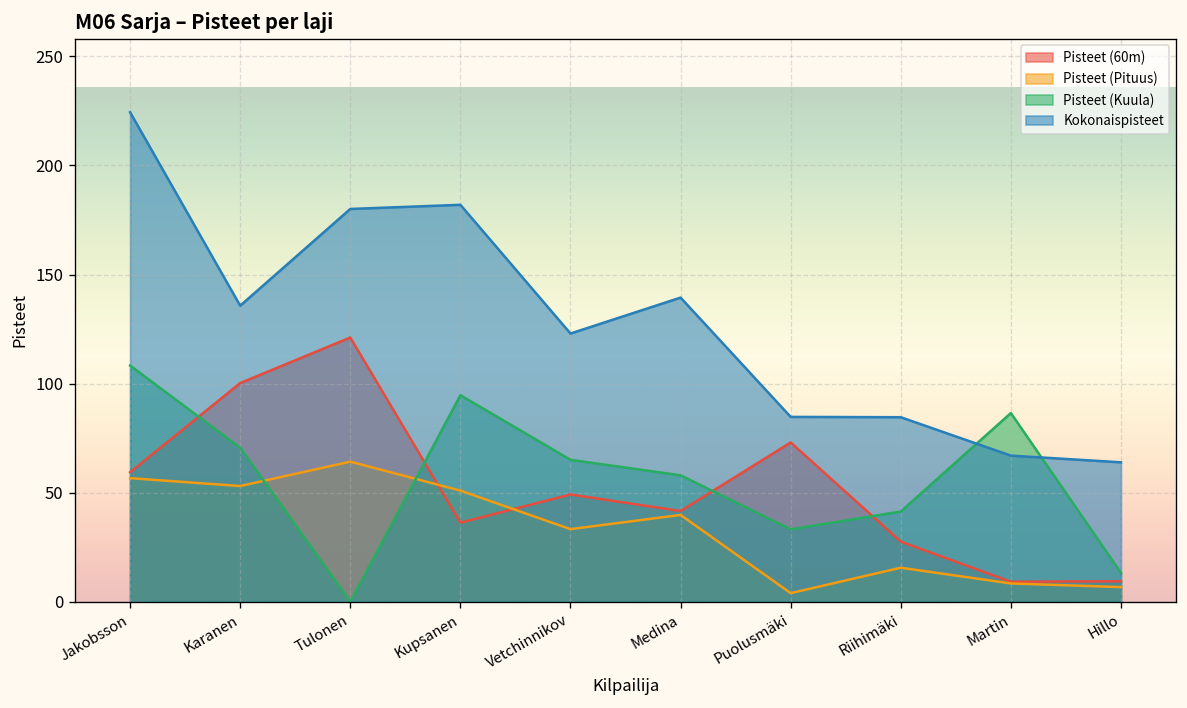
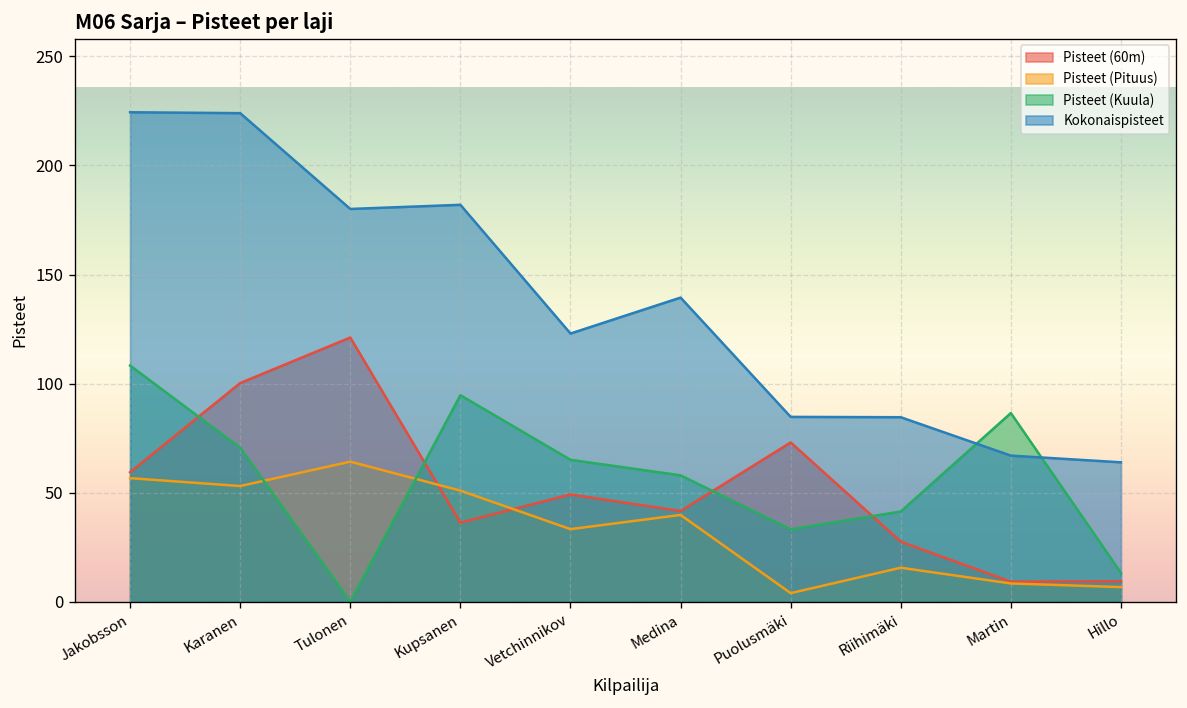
Kokonaispisteet, Karanen: 136 -> 224
